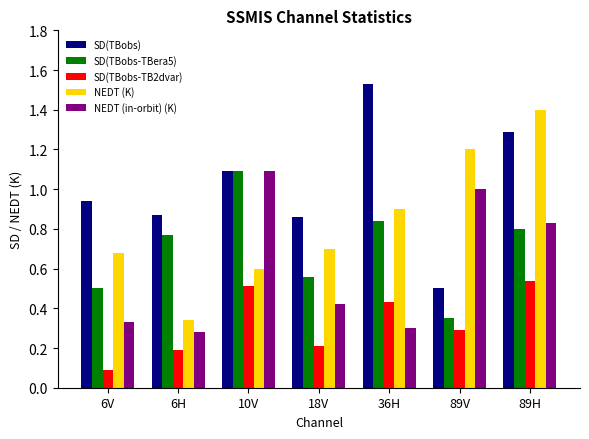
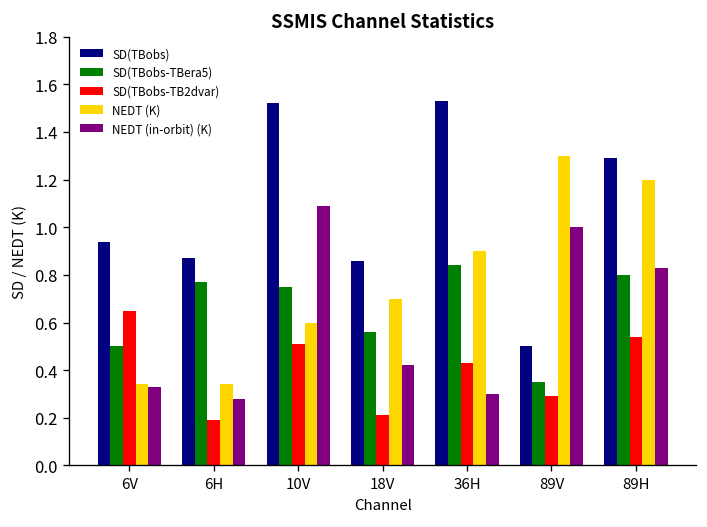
SD(TBobs-TB2dvar), 6V: 0.09 -> 0.65
NEDT (K), 6V: 0.68 -> 0.34
SD(TBobs), 10V: 1.09 -> 1.52
SD(TBobs-TBera5), 10V: 1.09 -> 0.75
NEDT (K), 89V: 1.2 -> 1.3
NEDT (K), 89H: 1.4 -> 1.2
